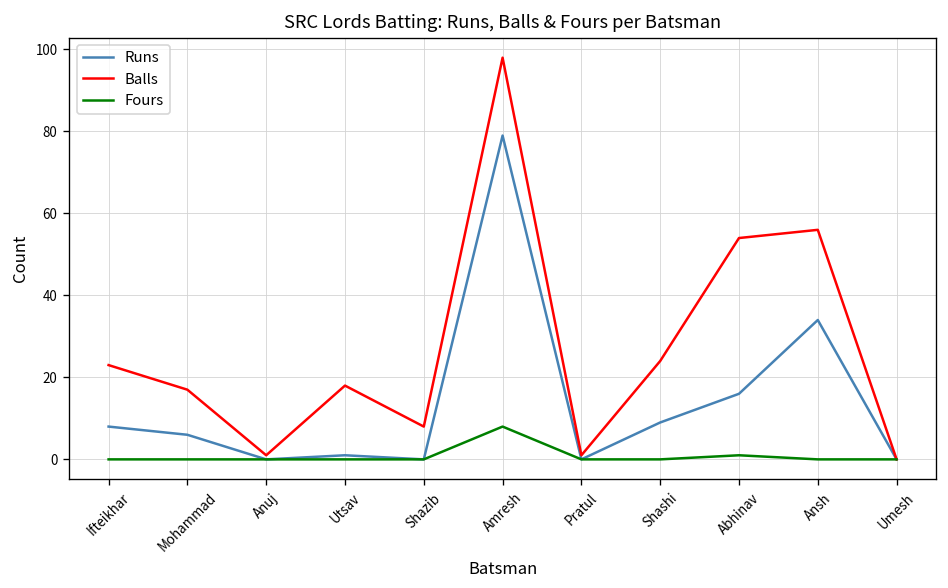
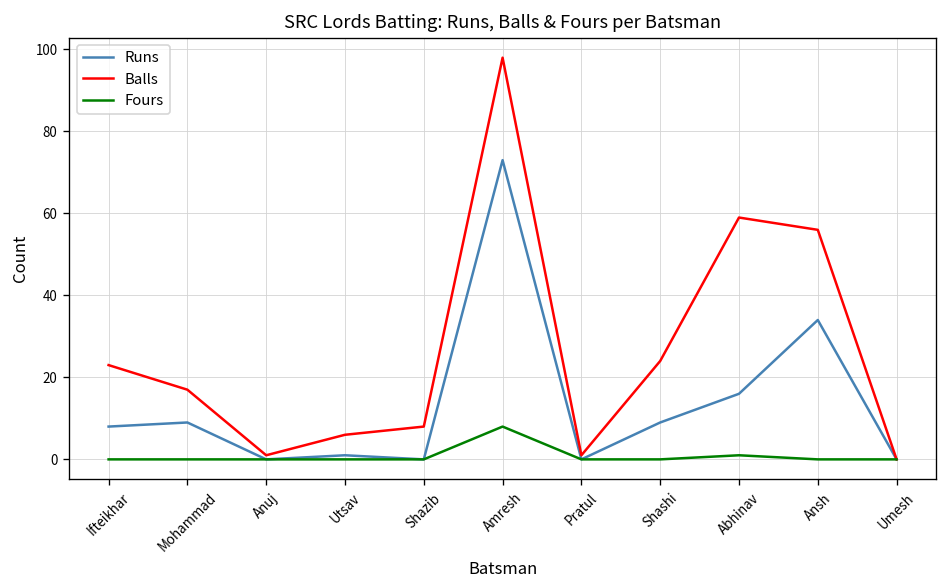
Runs, Mohammad: 6 -> 9
Balls, Utsav: 18 -> 6
Runs, Amresh: 79 -> 73
Balls, Abhinav: 54 -> 59
